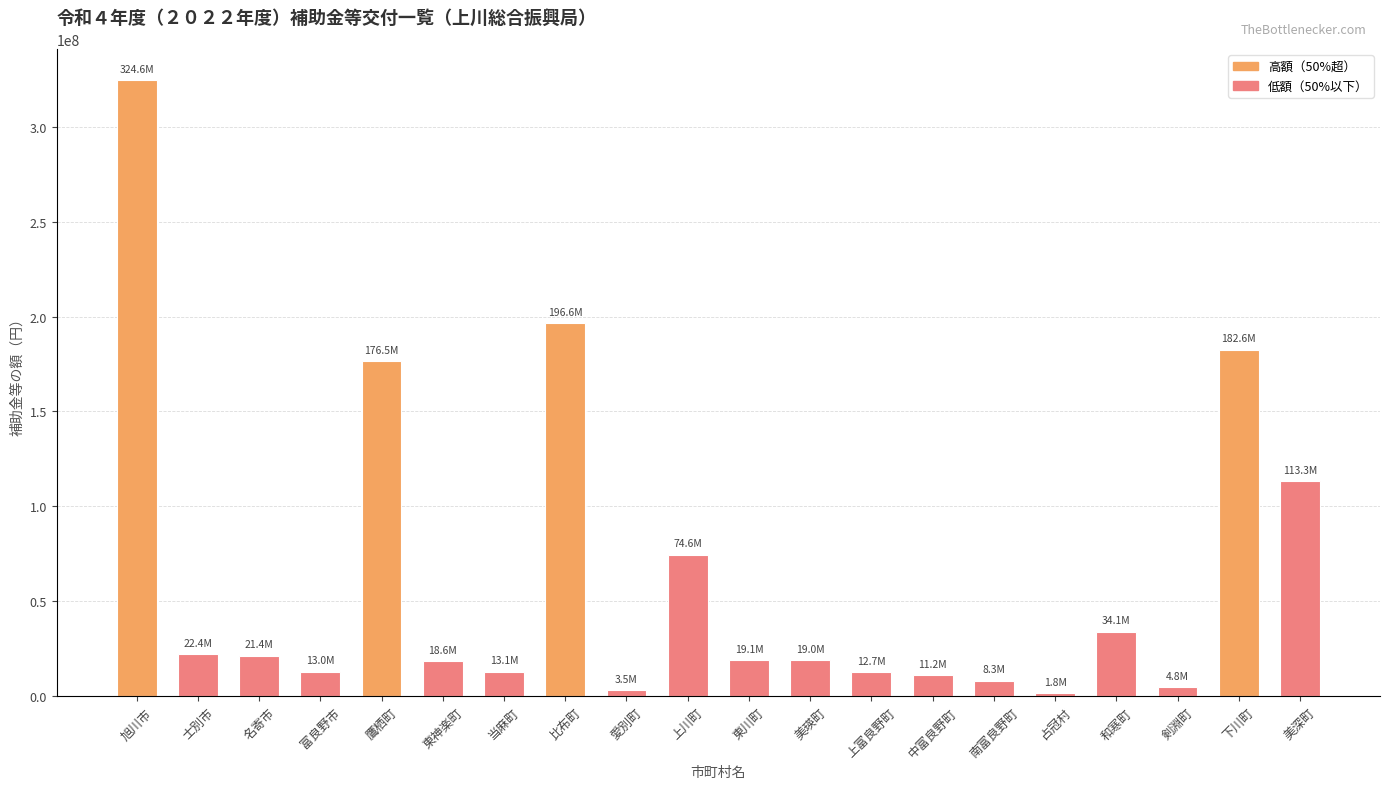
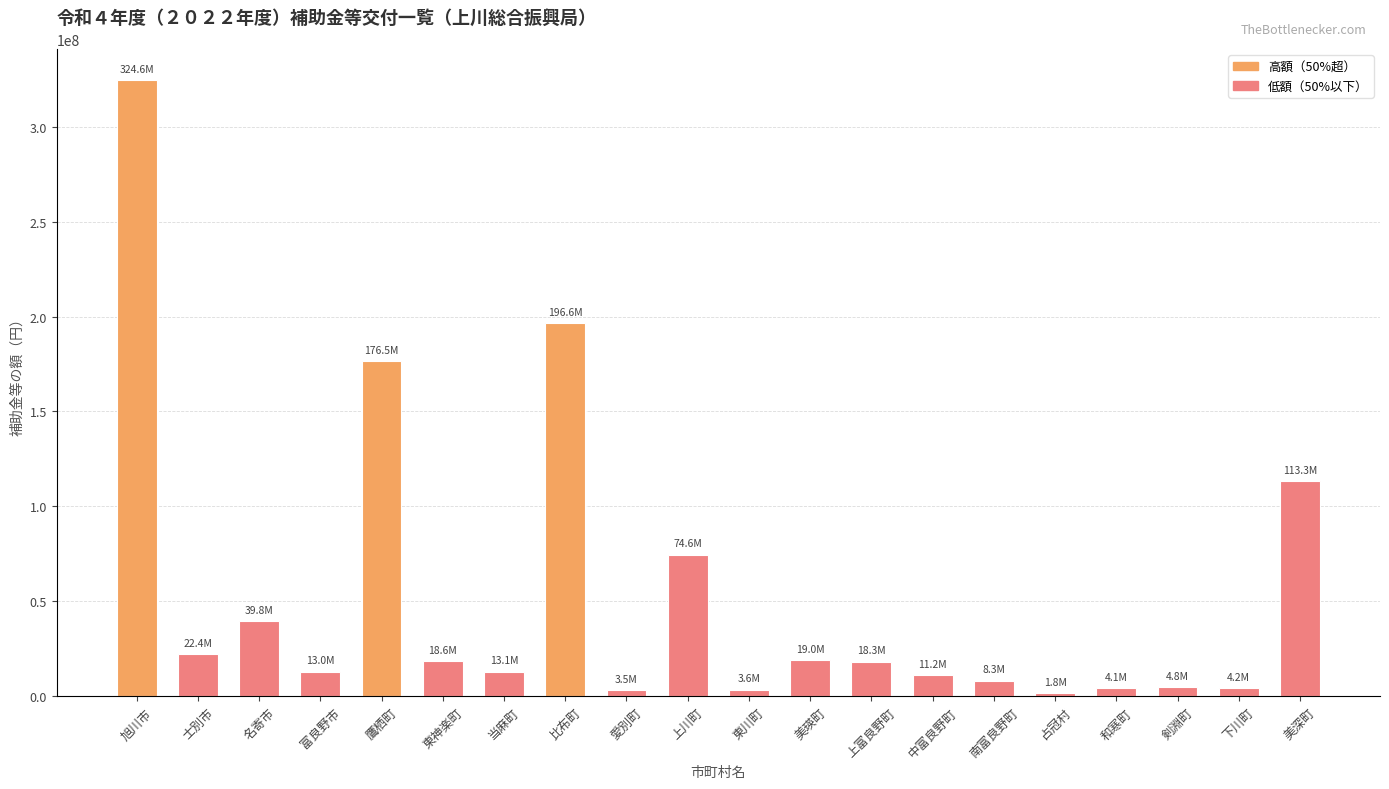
名寄市: 21.4M -> 39.8M
東川町: 19.1M -> 3.6M
上富良野町: 12.7M -> 18.3M
和寒町: 34.1M -> 4.1M
下川町: 182.6M -> 4.2M
